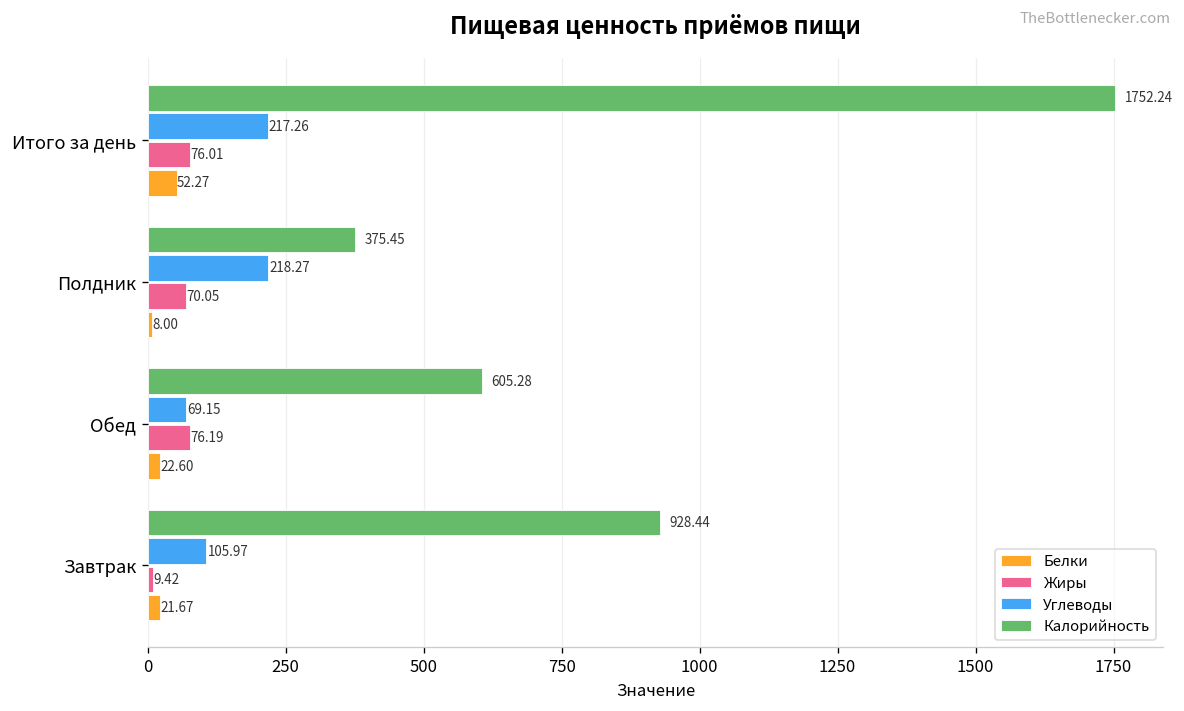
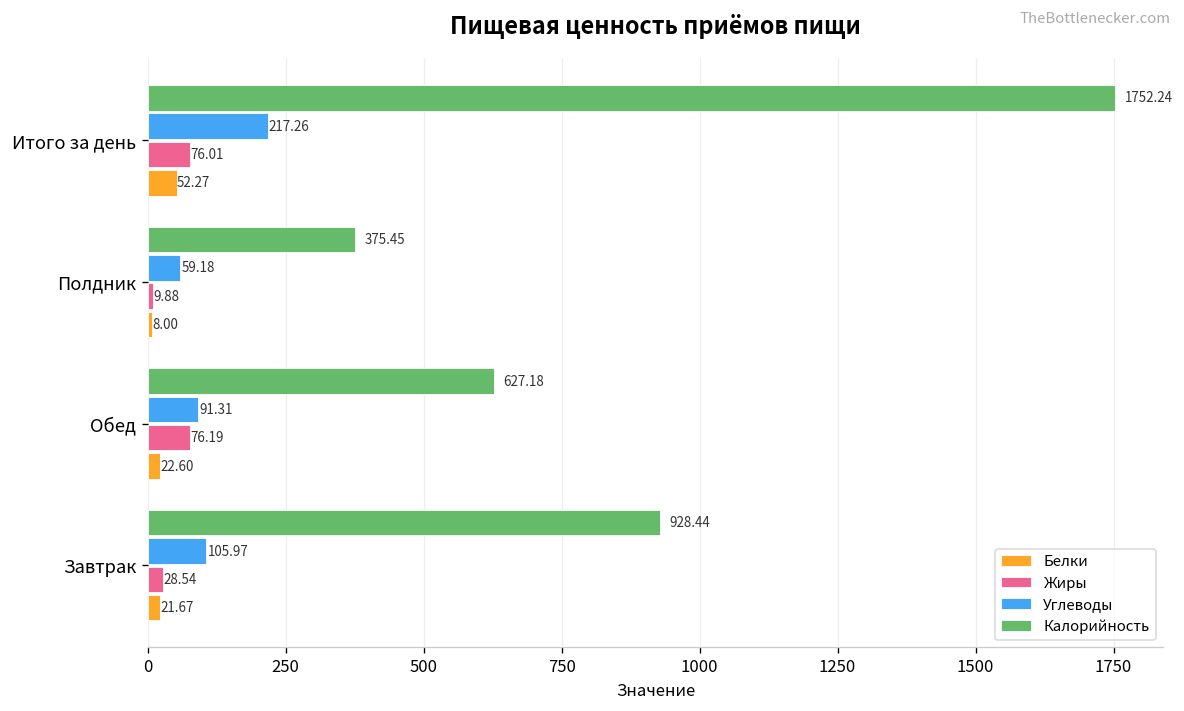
Углеводы, Полдник: 218.27 -> 59.18
Жиры, Полдник: 70.05 -> 9.88
Калорийность, Обед: 605.28 -> 627.18
Углеводы, Обед: 69.15 -> 91.31
Жиры, Завтрак: 9.42 -> 28.54
